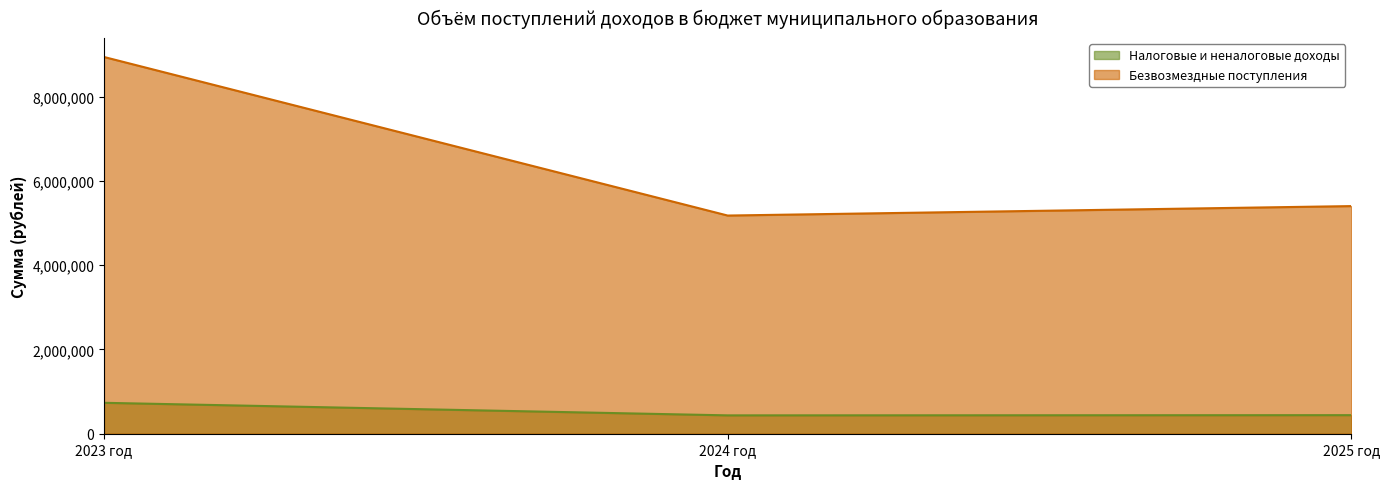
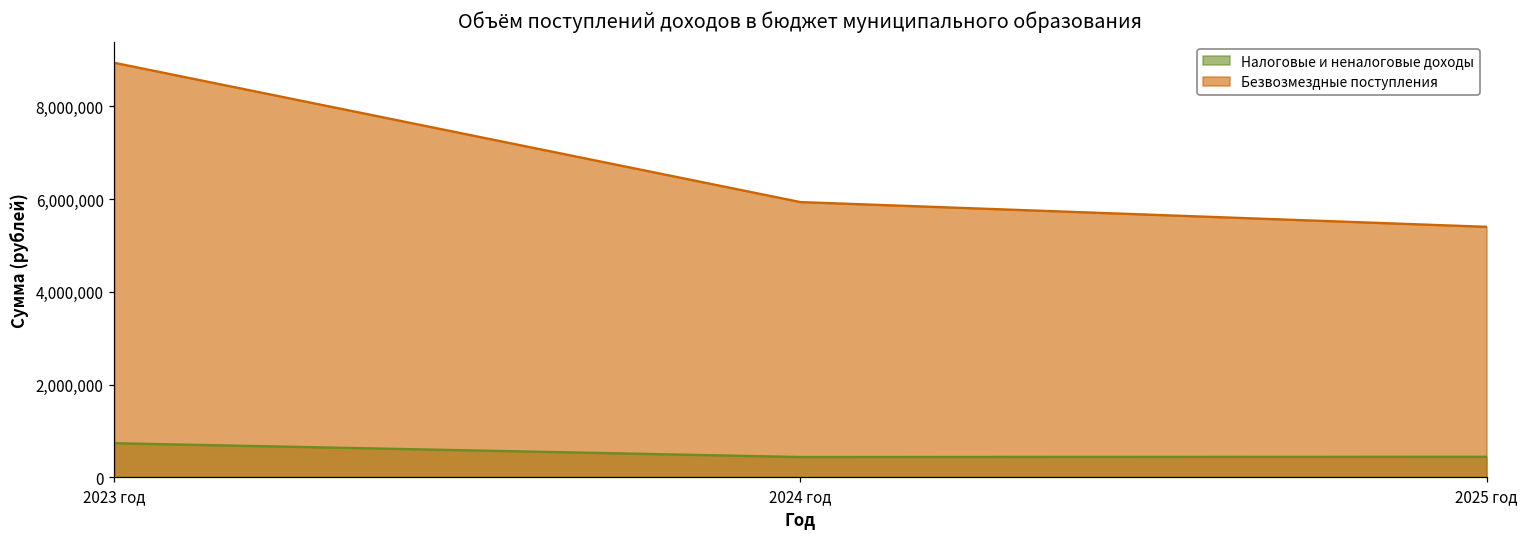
Безвозмездные поступления, 2024 год: 5,200,000 -> 5,900,000
